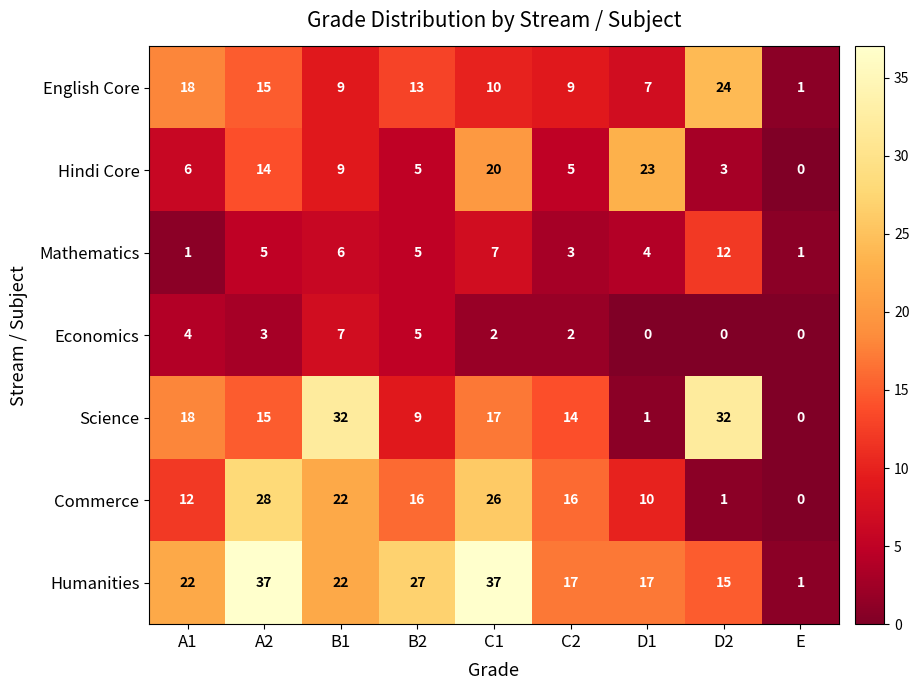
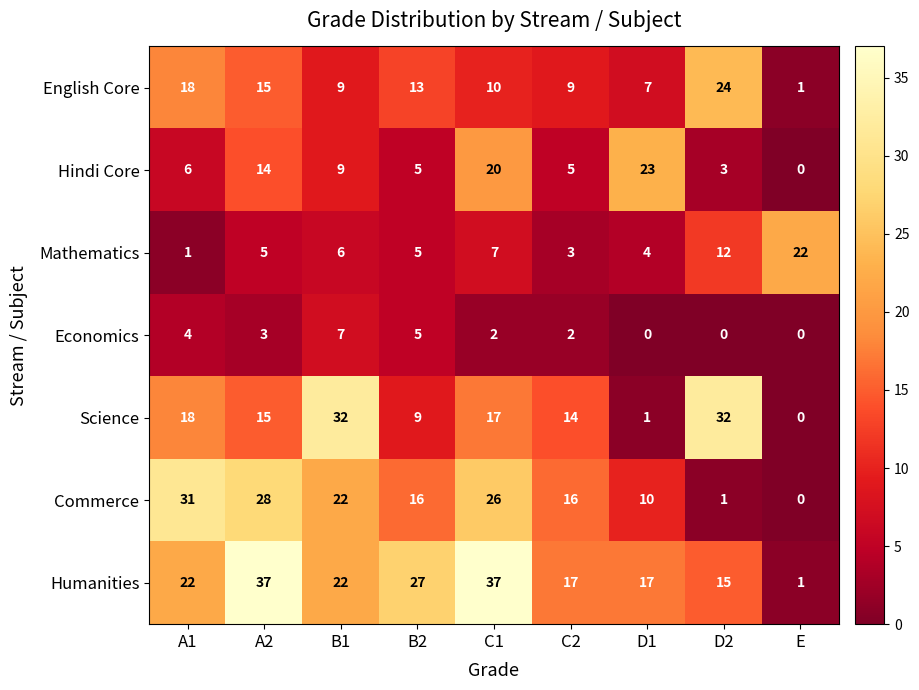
Mathematics, E: 1 -> 22
Commerce, A1: 12 -> 31
